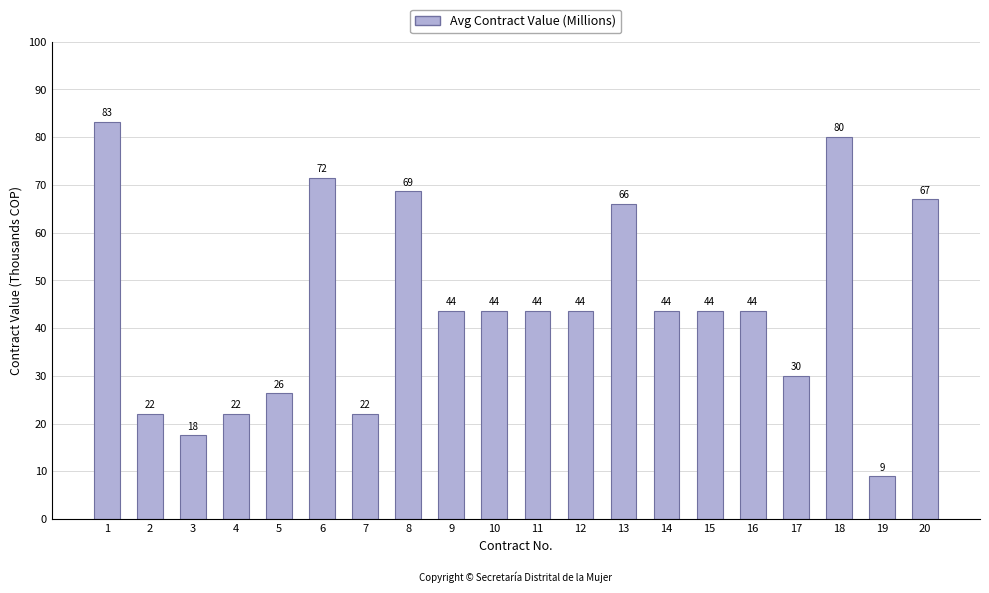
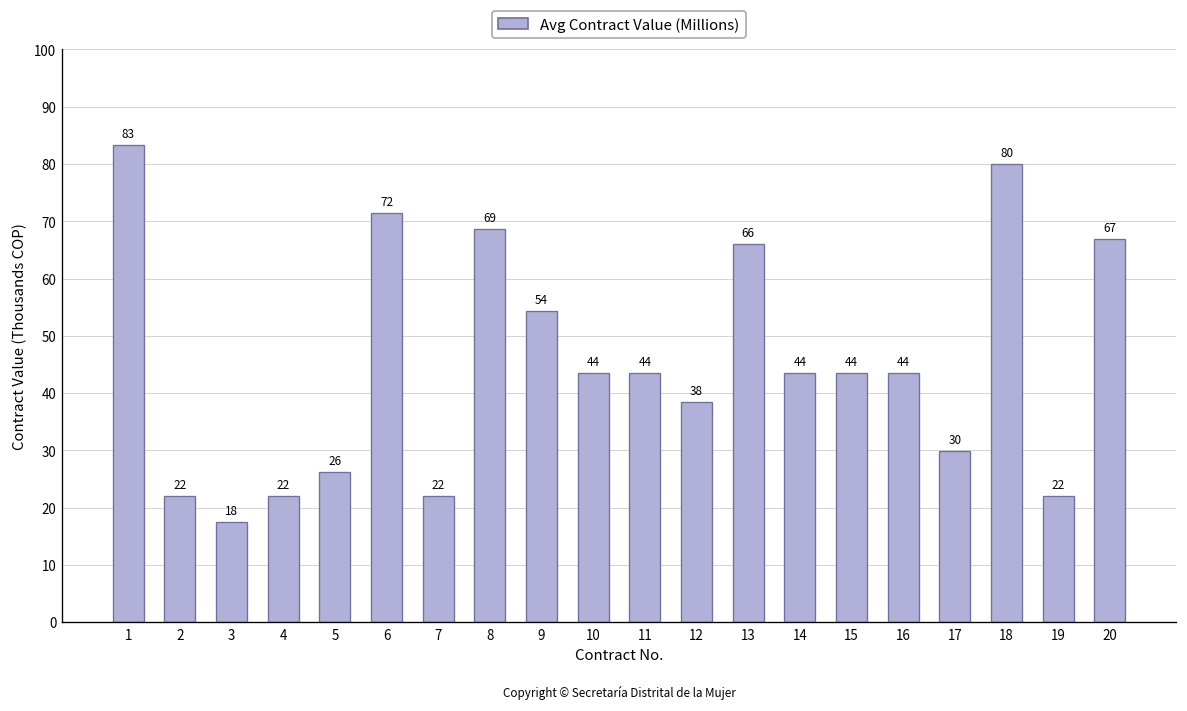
9: 44 -> 54
12: 44 -> 38
19: 9 -> 22
